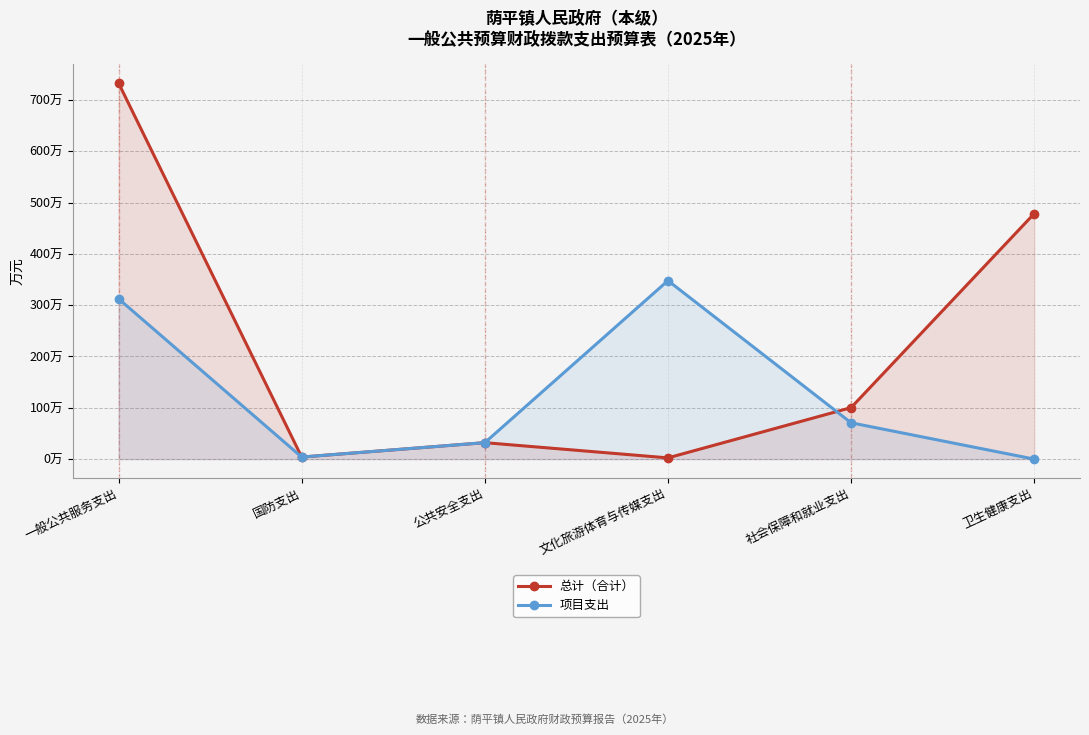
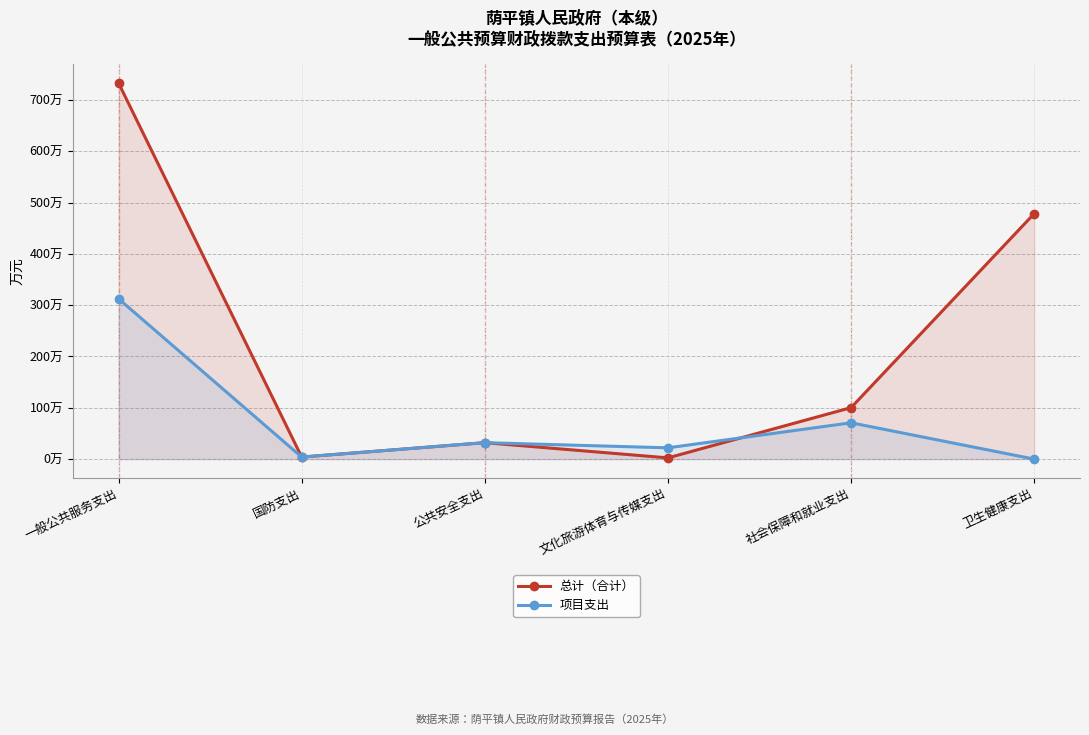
项目支出, 文化旅游体育与传媒支出: 350万 -> 20万
